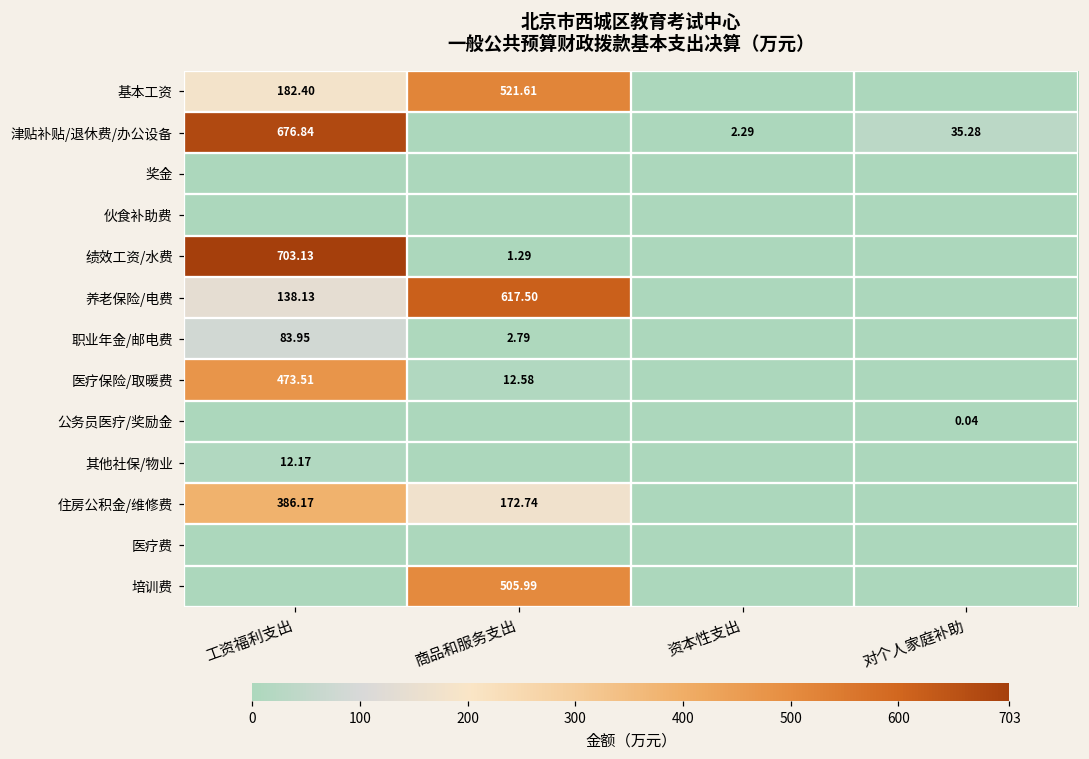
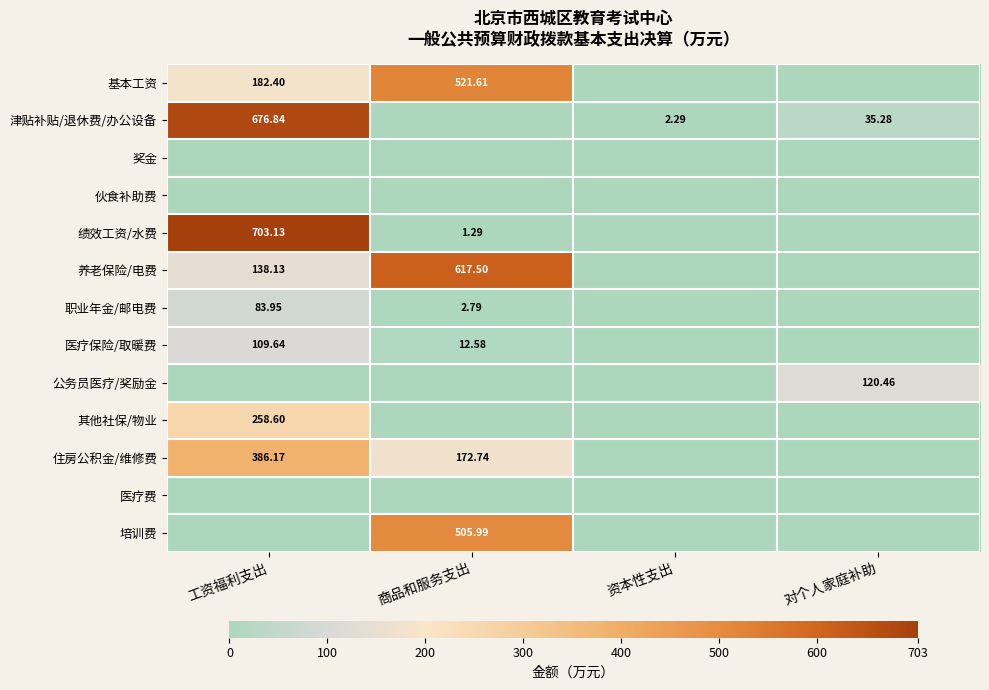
医疗保险/取暖费, 工资福利支出: 473.51 -> 109.64
公务员医疗/奖励金, 对个人家庭补助: 0.04 -> 120.46
其他社保/物业, 工资福利支出: 12.17 -> 258.60
